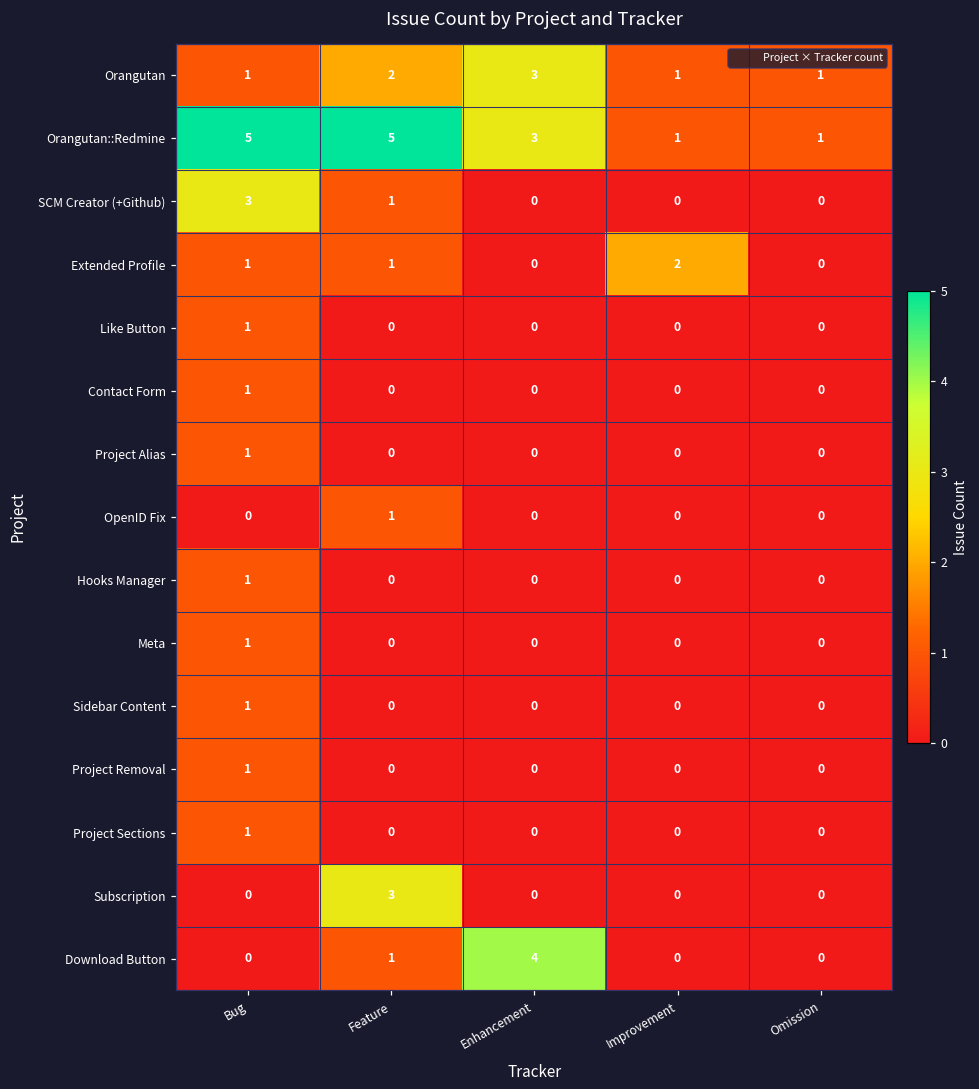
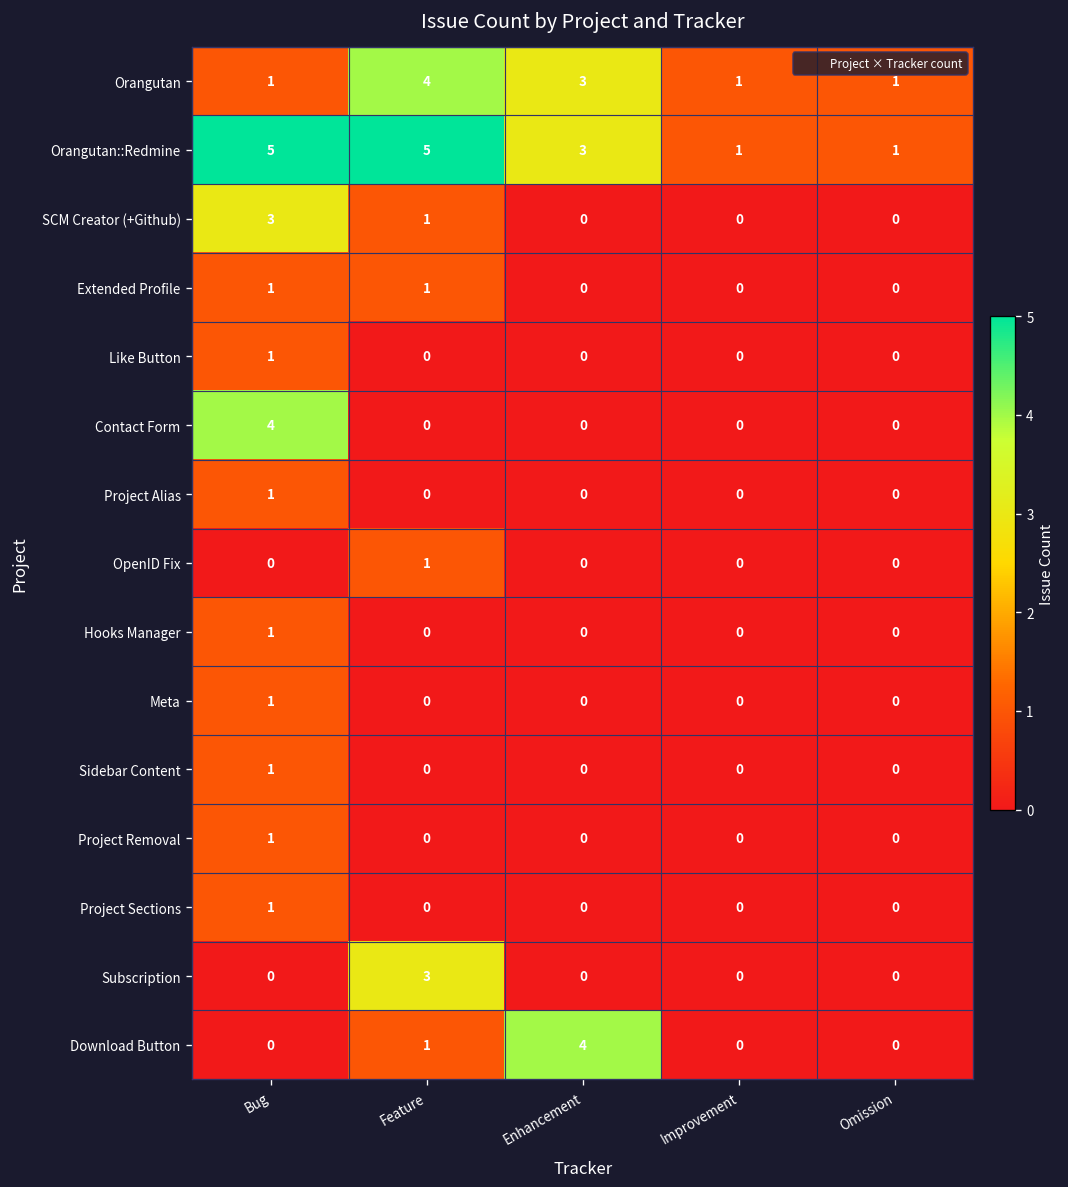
Orangutan, Feature: 2 -> 4
Extended Profile, Improvement: 2 -> 0
Contact Form, Bug: 1 -> 4
